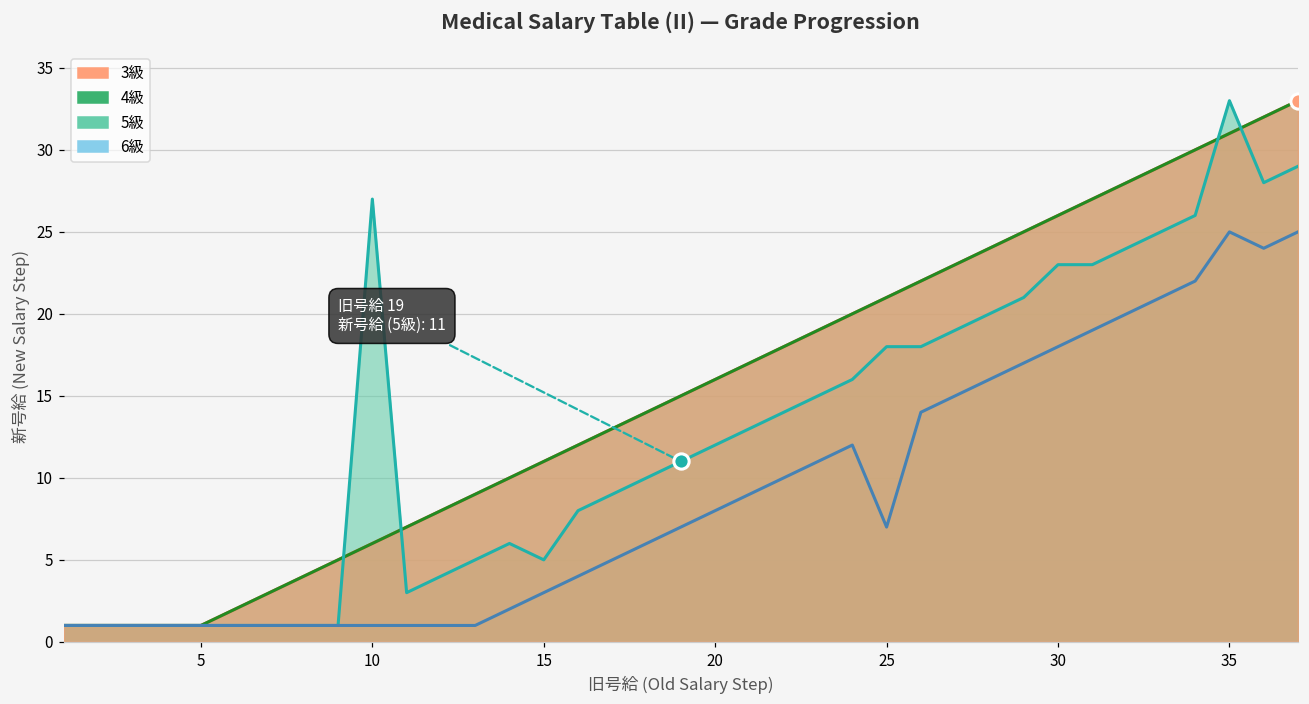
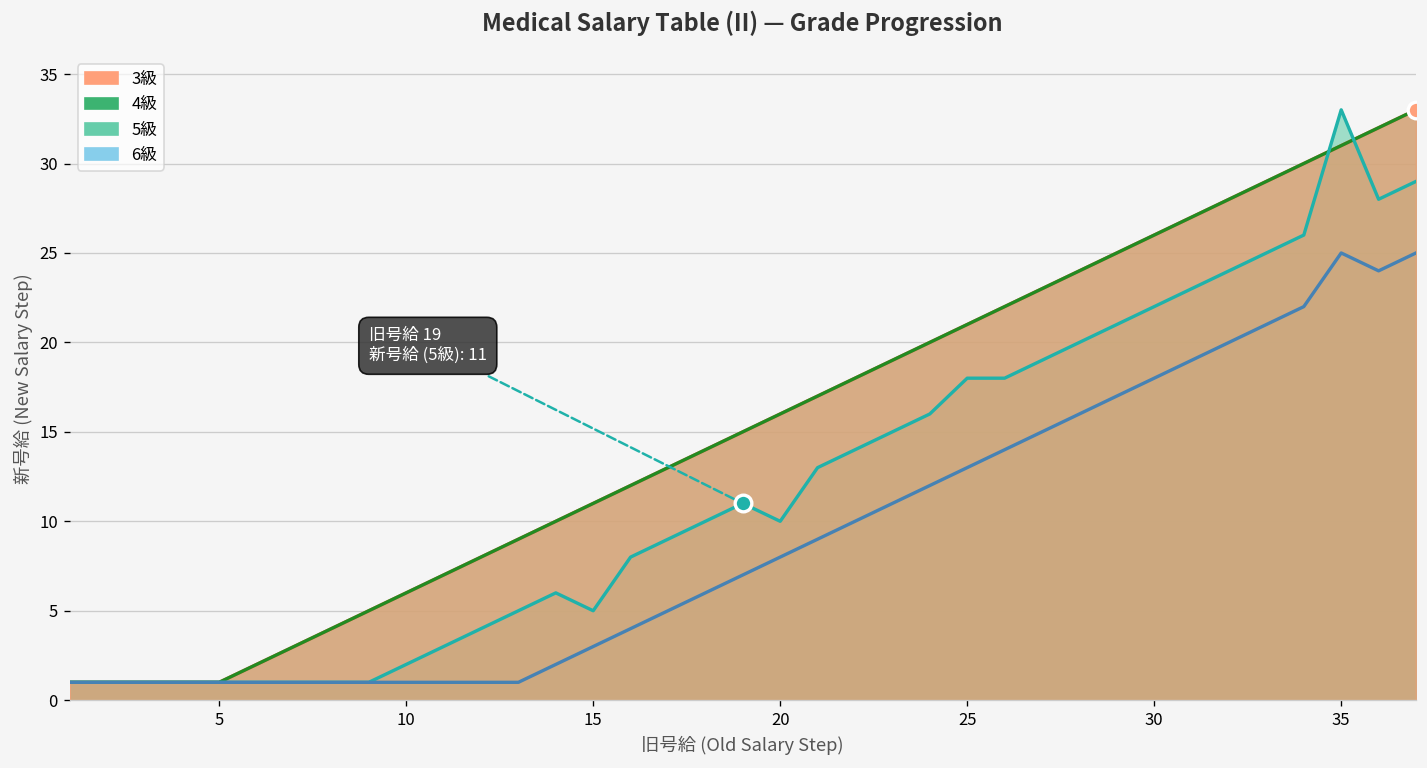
5級, 10: 27 -> 2
5級, 20: 12 -> 10
6級, 25: 7 -> 13
5級, 30: 23 -> 22
